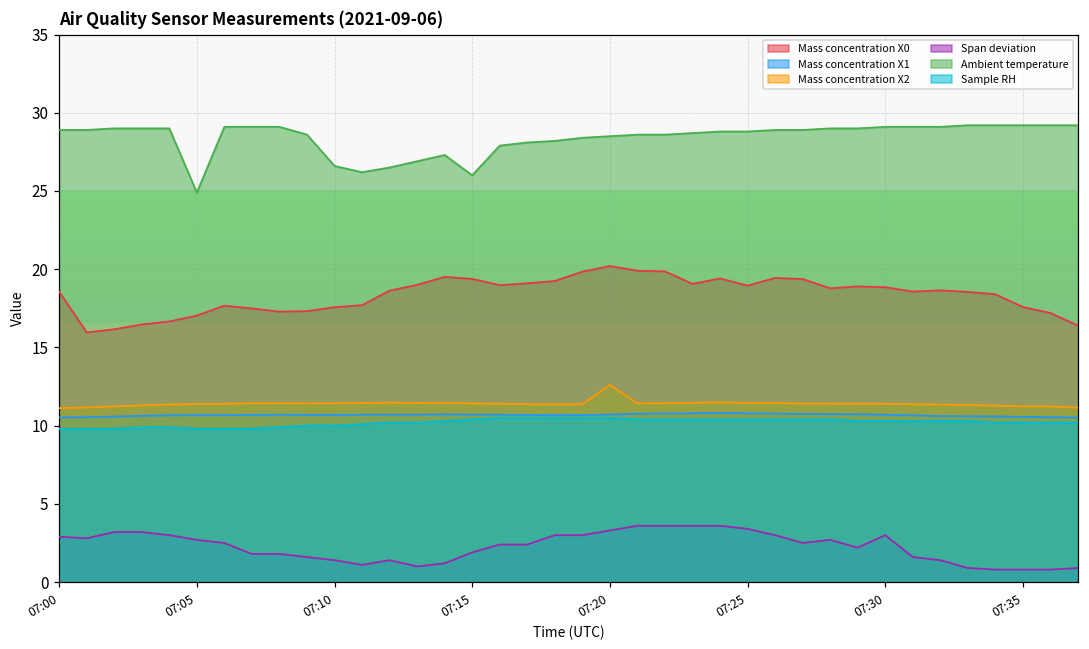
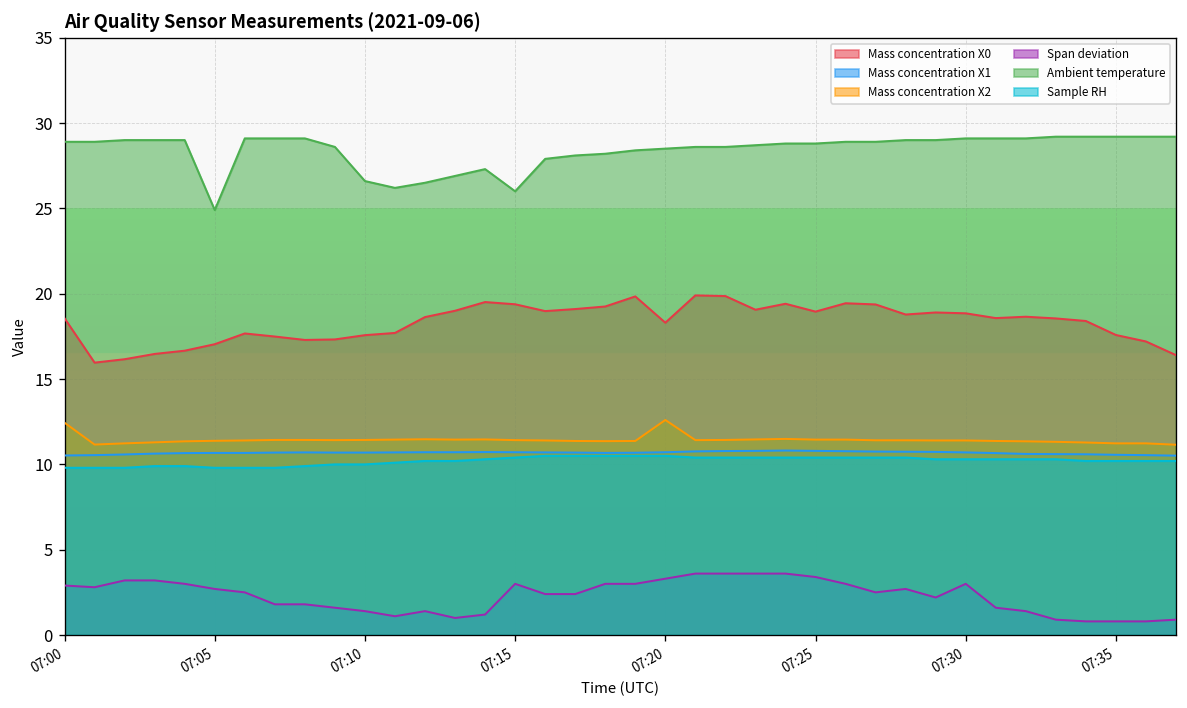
Mass concentration X2, 07:00: 11.1 -> 12.4
Span deviation, 07:15: 1.9 -> 3.0
Mass concentration X0, 07:20: 20.2 -> 18.3
